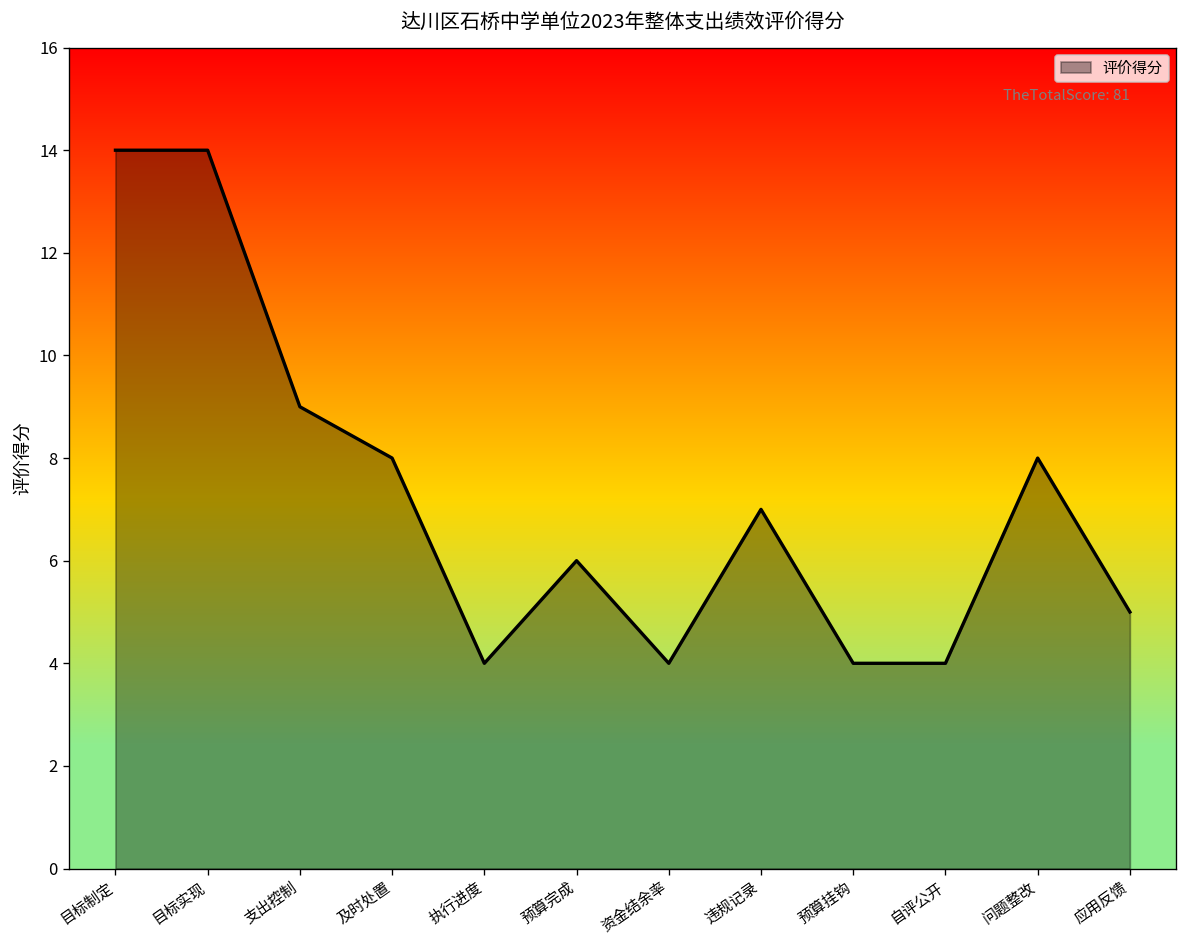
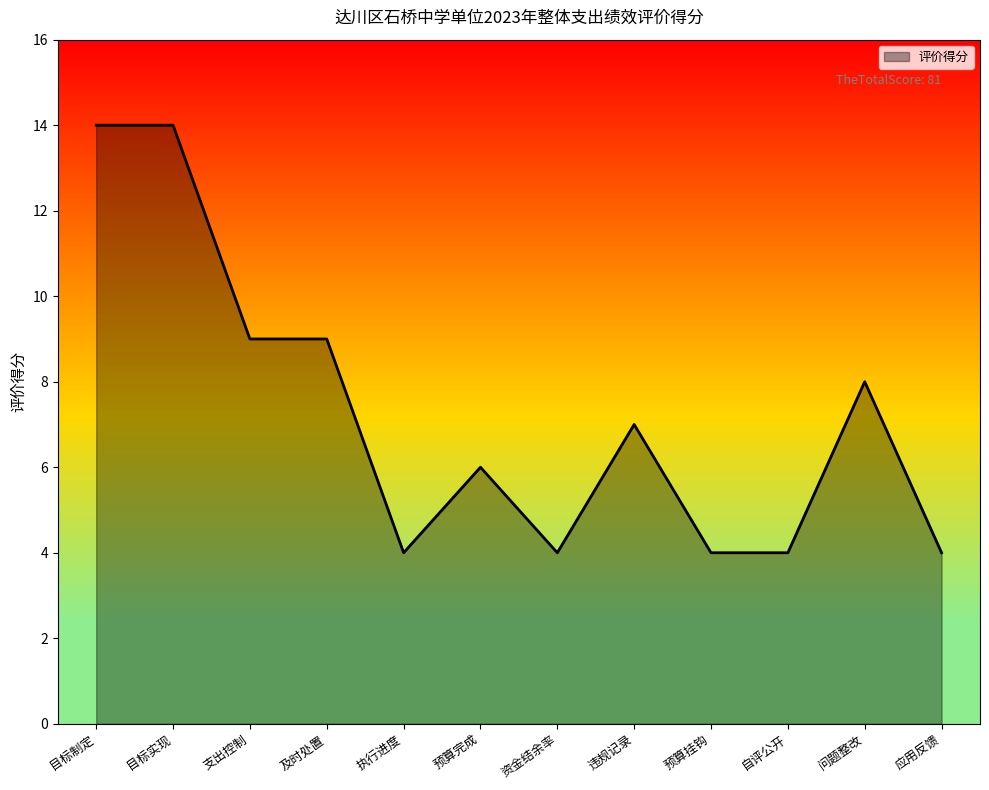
及时处置: 8 -> 9
应用反馈: 5 -> 4
